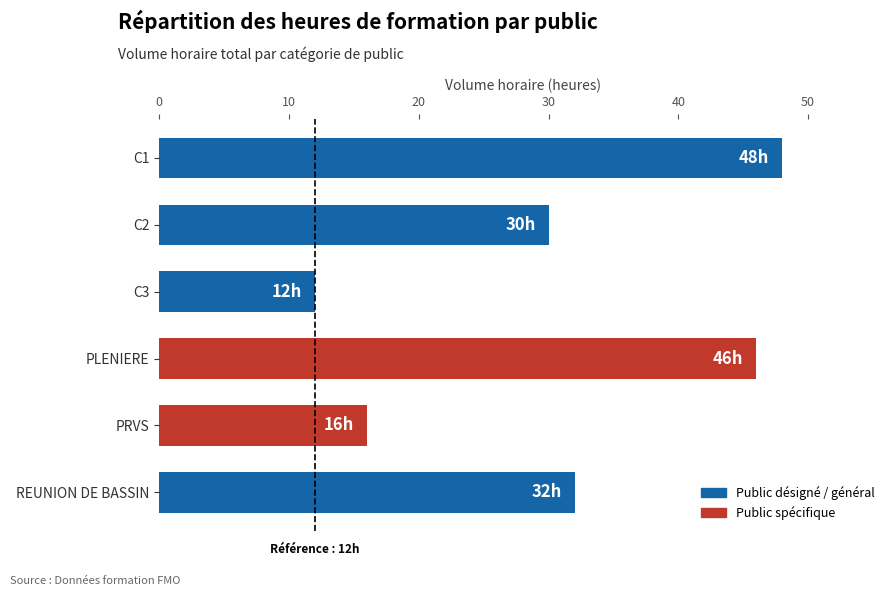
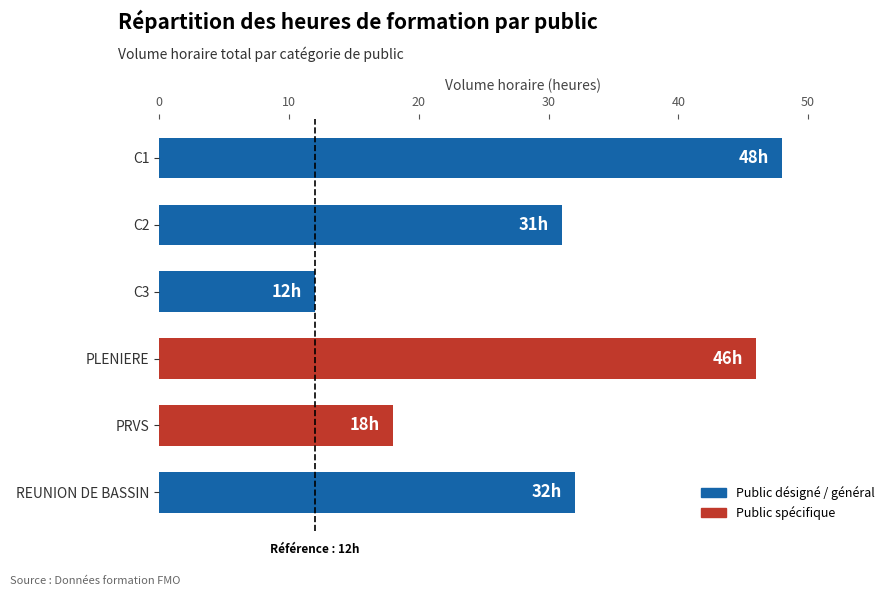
C2: 30h -> 31h
PRVS: 16h -> 18h
